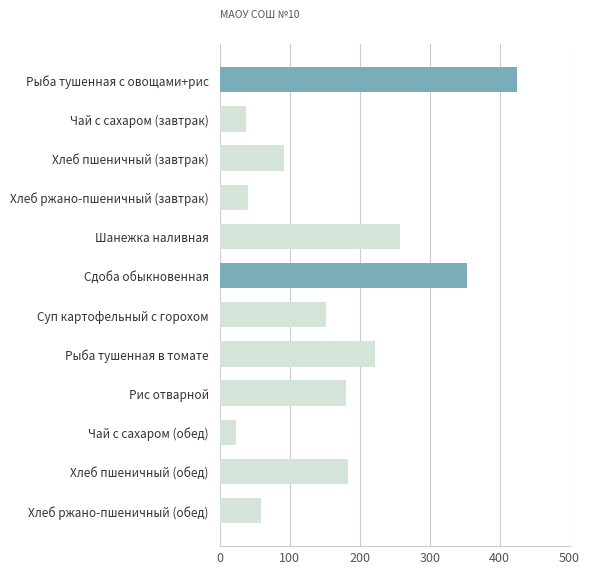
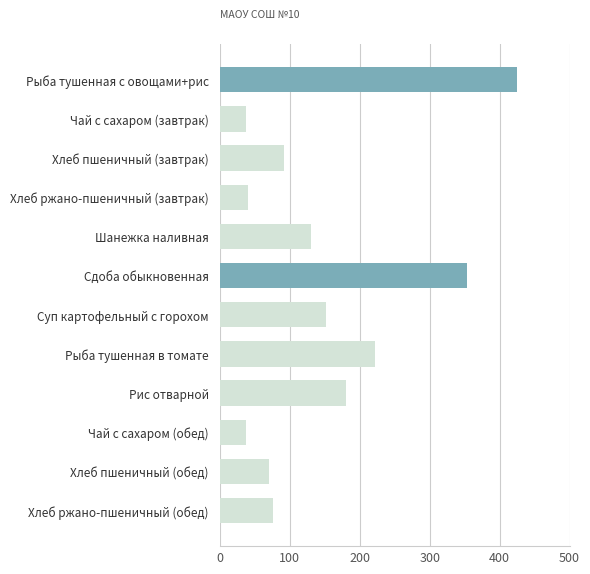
Шанежка наливная: 260 -> 130
Чай с сахаром (обед): 20 -> 40
Хлеб пшеничный (обед): 180 -> 70
Хлеб ржано-пшеничный (обед): 60 -> 80
